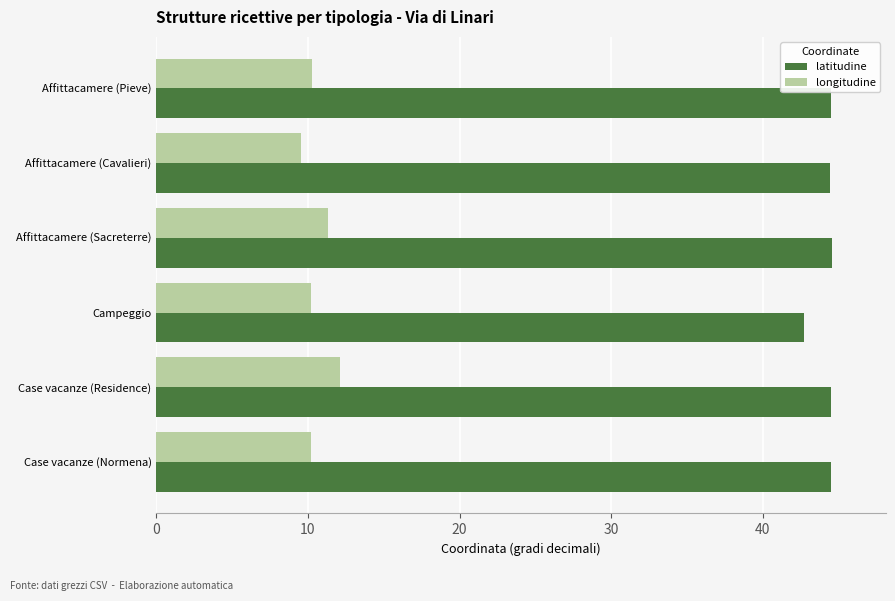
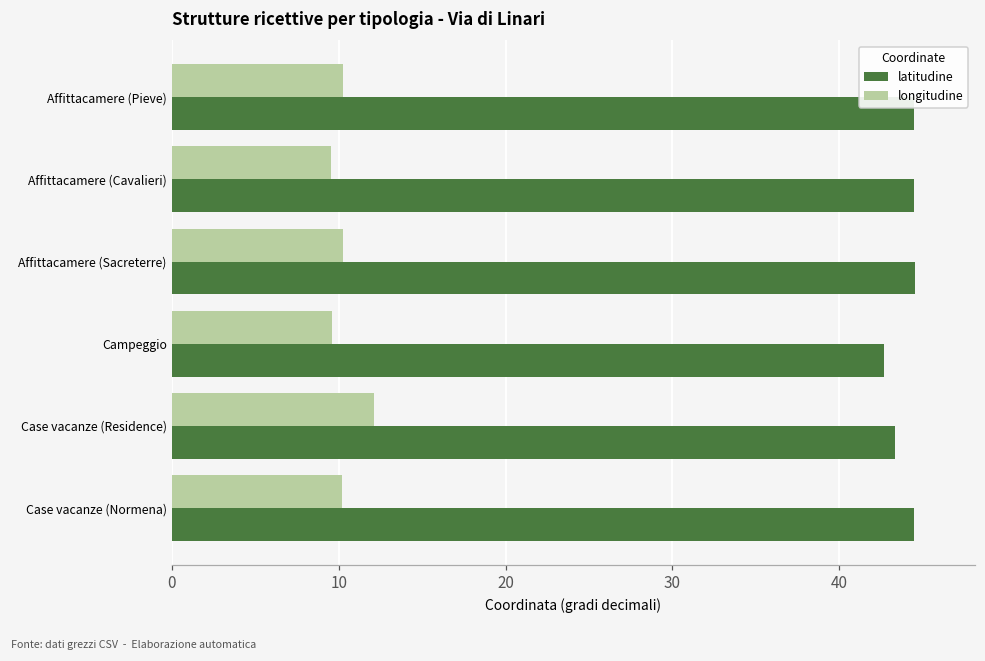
longitudine, Affittacamere (Sacreterre): 11.3 -> 10.2
longitudine, Campeggio: 10.2 -> 9.6
latitudine, Case vacanze (Residence): 44.5 -> 43.3
